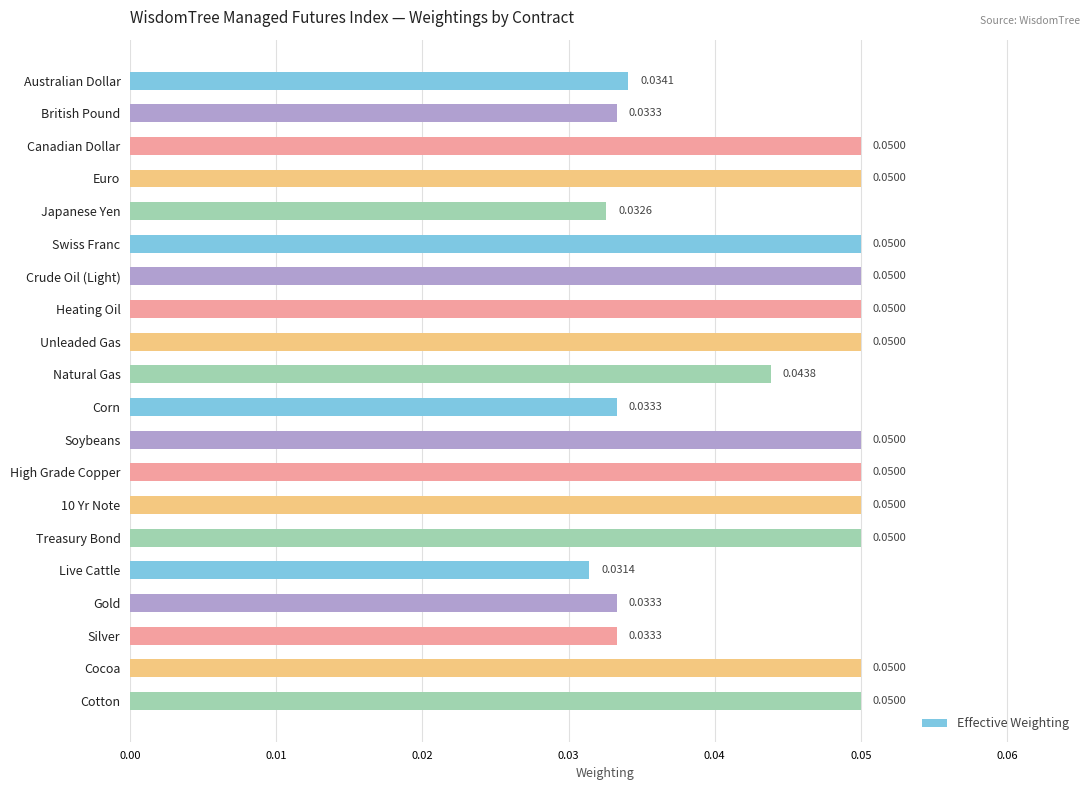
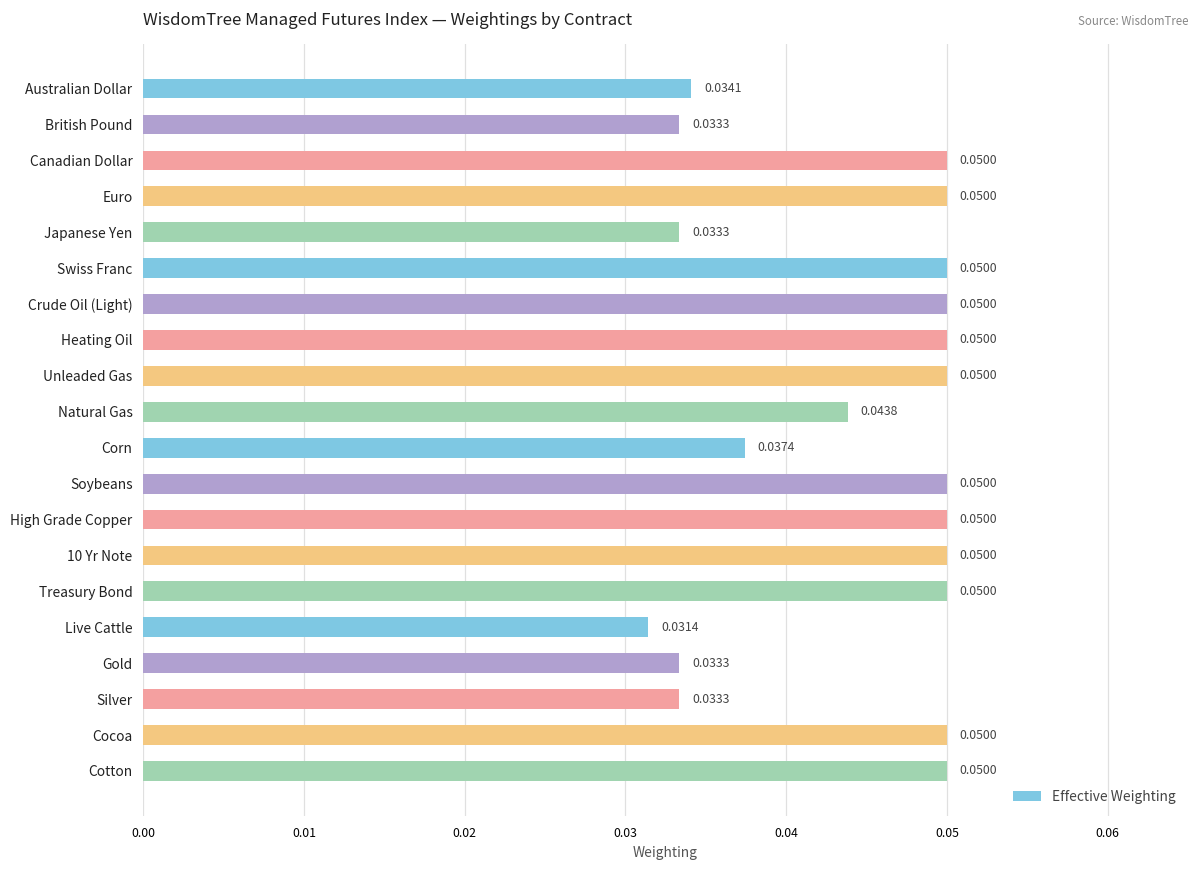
Japanese Yen: 0.0326 -> 0.0333
Corn: 0.0333 -> 0.0374
